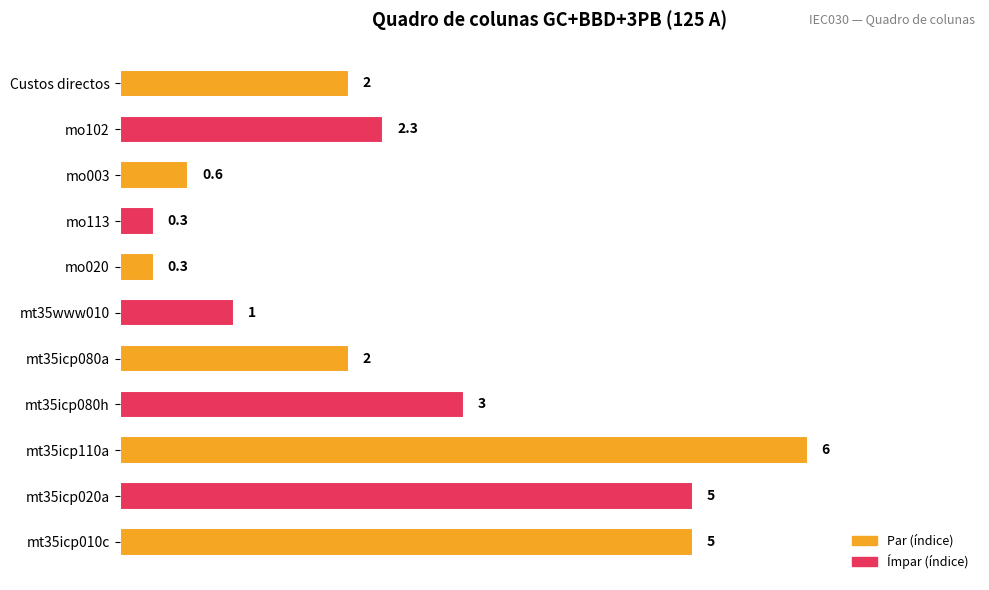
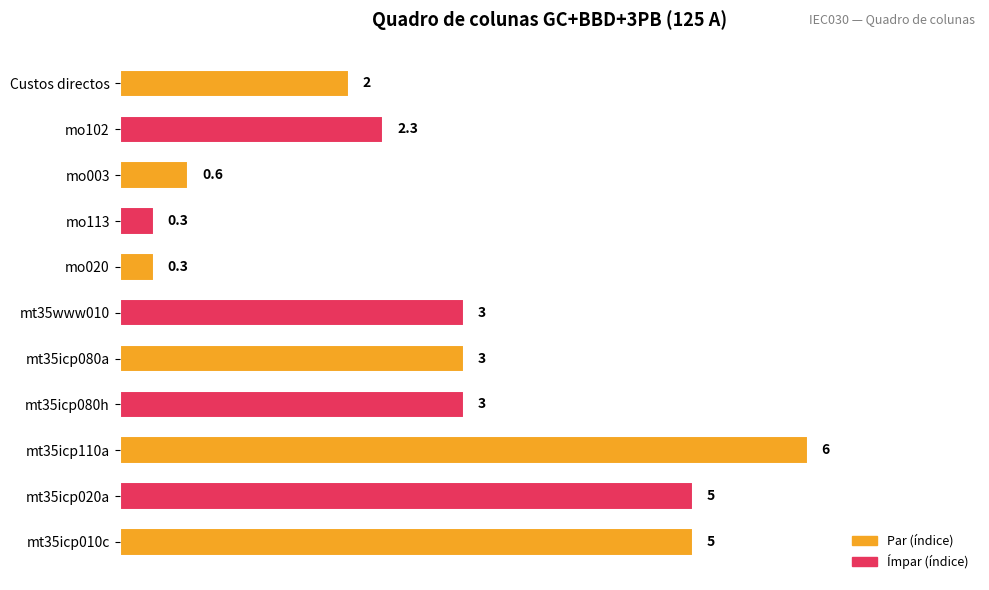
mt35www010: 1 -> 3
mt35icp080a: 2 -> 3
